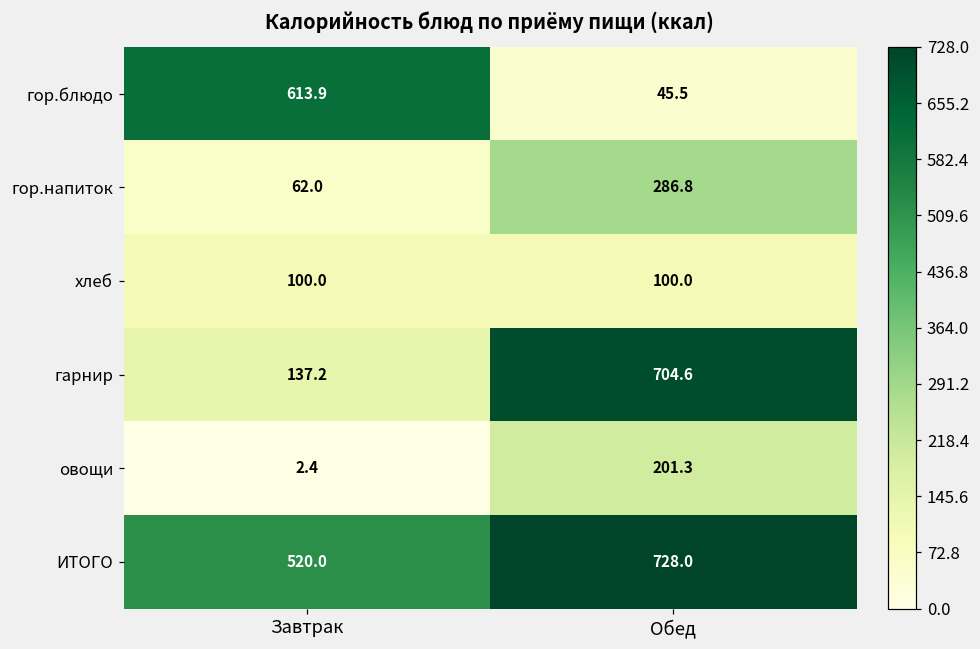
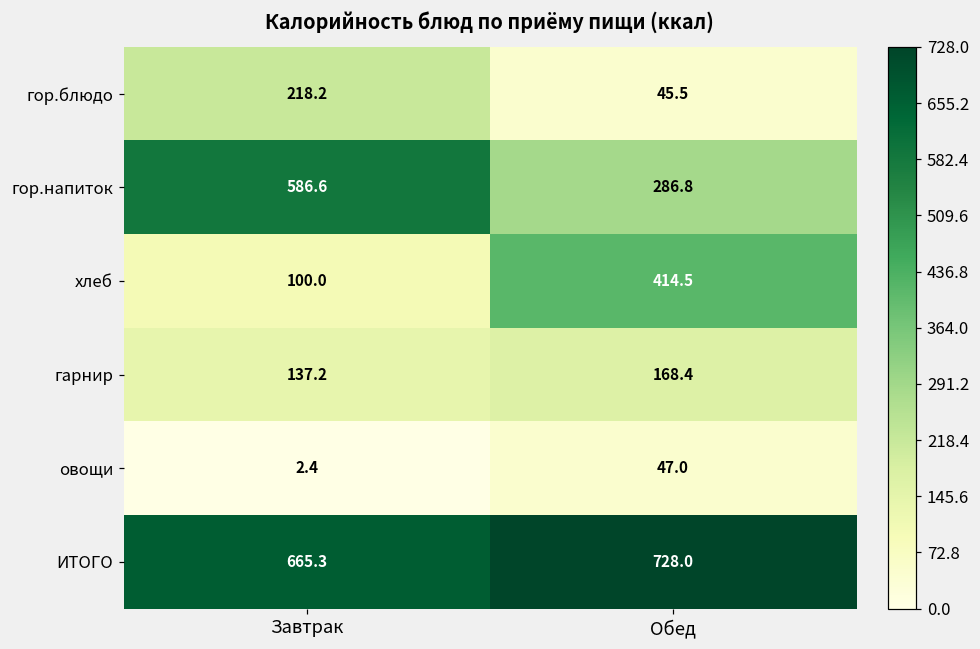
гор.блюдо, Завтрак: 613.9 -> 218.2
гор.напиток, Завтрак: 62.0 -> 586.6
хлеб, Обед: 100.0 -> 414.5
гарнир, Обед: 704.6 -> 168.4
овощи, Обед: 201.3 -> 47.0
ИТОГО, Завтрак: 520.0 -> 665.3
